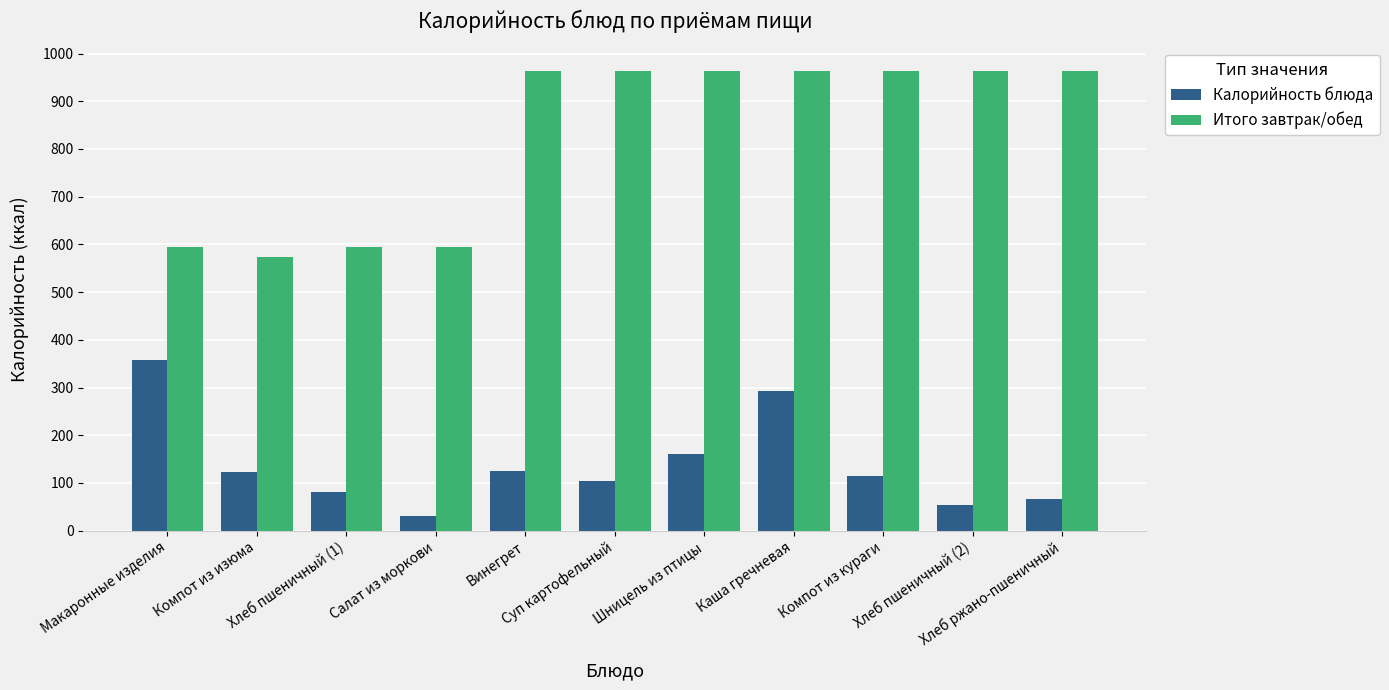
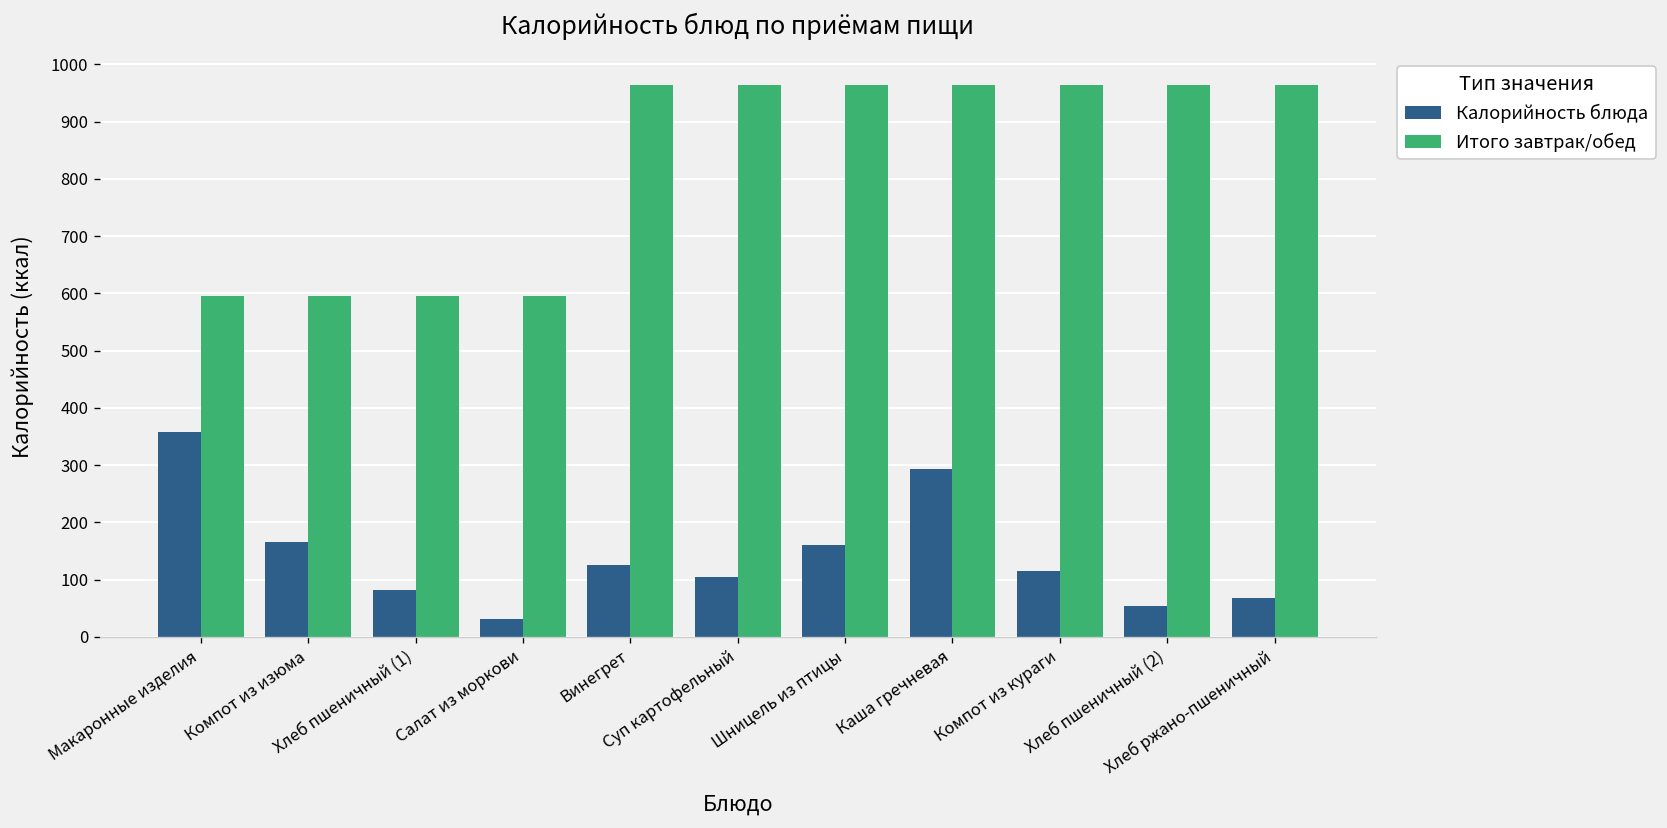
Калорийность блюда, Компот из изюма: 120 -> 170
Итого завтрак/обед, Компот из изюма: 570 -> 600
